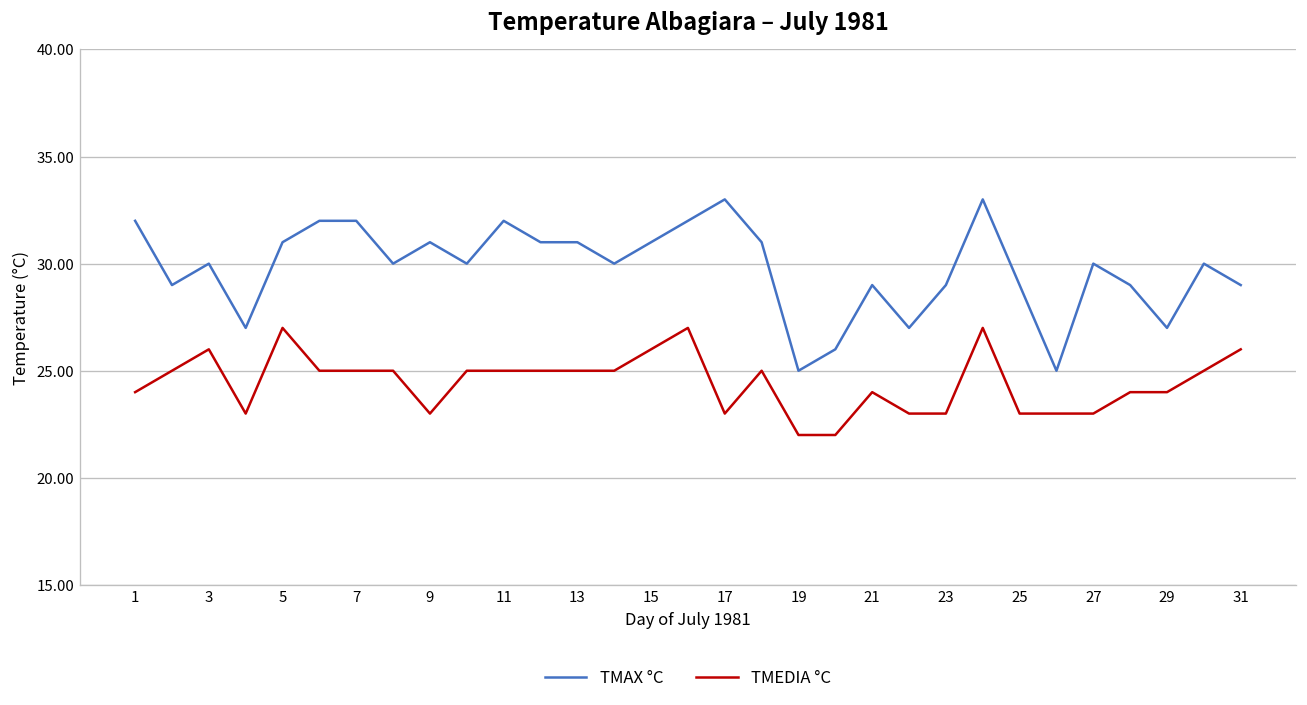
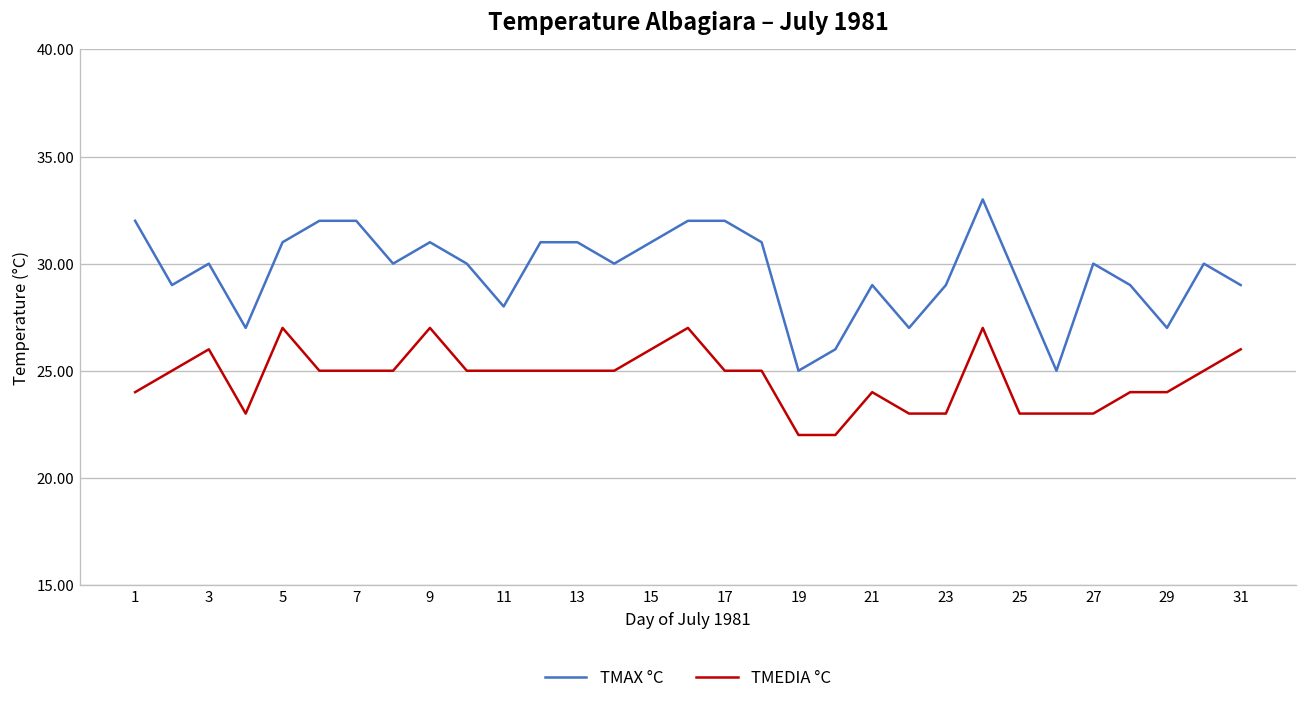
TMEDIA °C, 9: 23 -> 27
TMAX °C, 11: 32 -> 28
TMAX °C, 17: 33 -> 32
TMEDIA °C, 17: 23 -> 25
